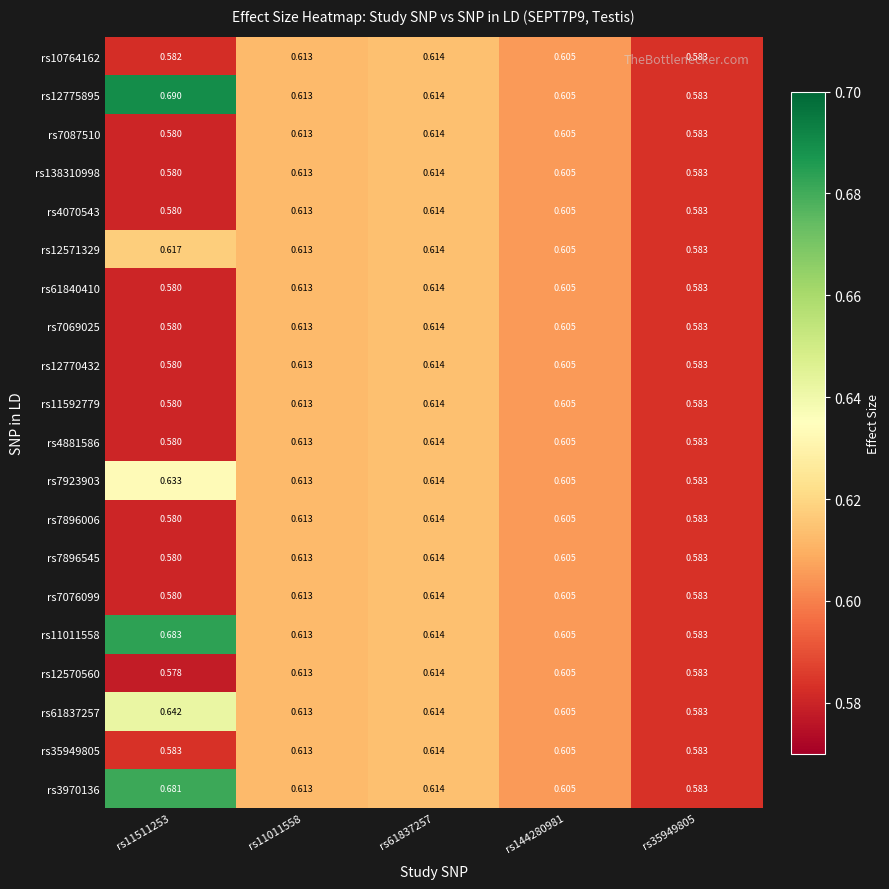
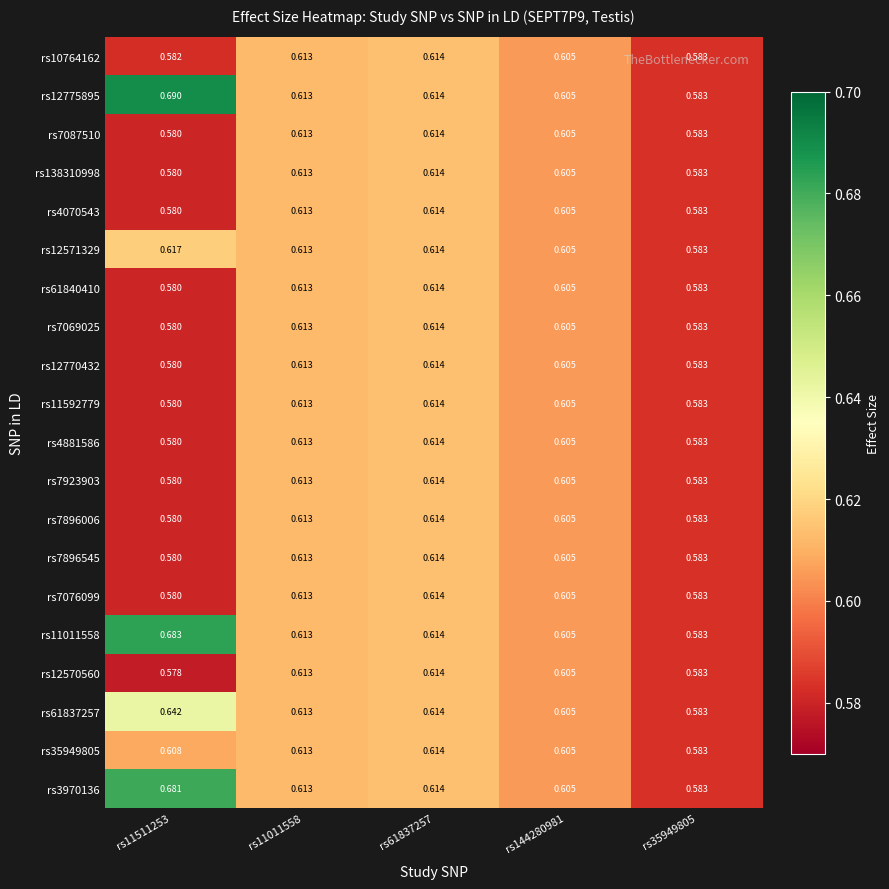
rs7923903, rs11511253: 0.633 -> 0.580
rs35949805, rs11511253: 0.583 -> 0.608
